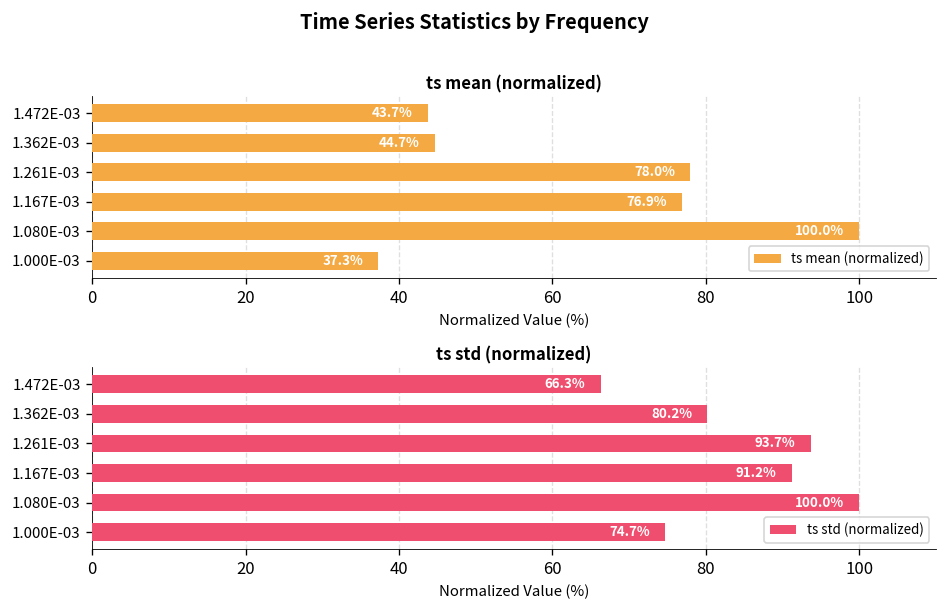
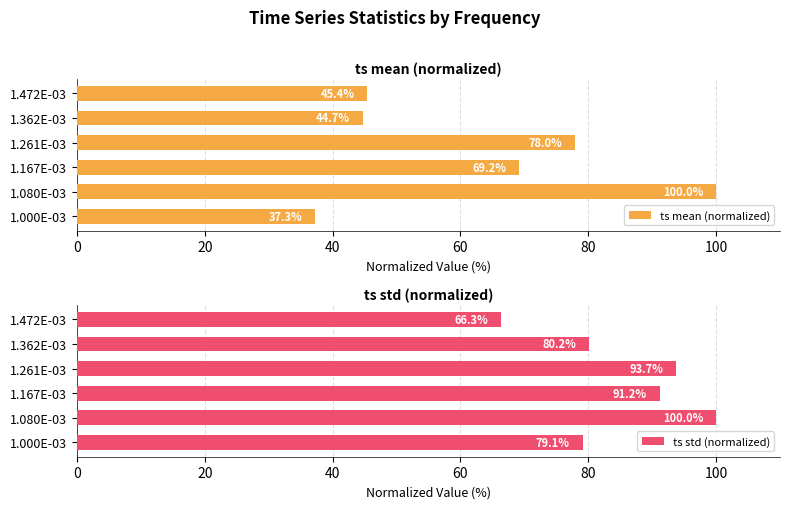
ts mean (normalized), 1.472E-03: 43.7% -> 45.4%
ts mean (normalized), 1.167E-03: 76.9% -> 69.2%
ts std (normalized), 1.000E-03: 74.7% -> 79.1%
